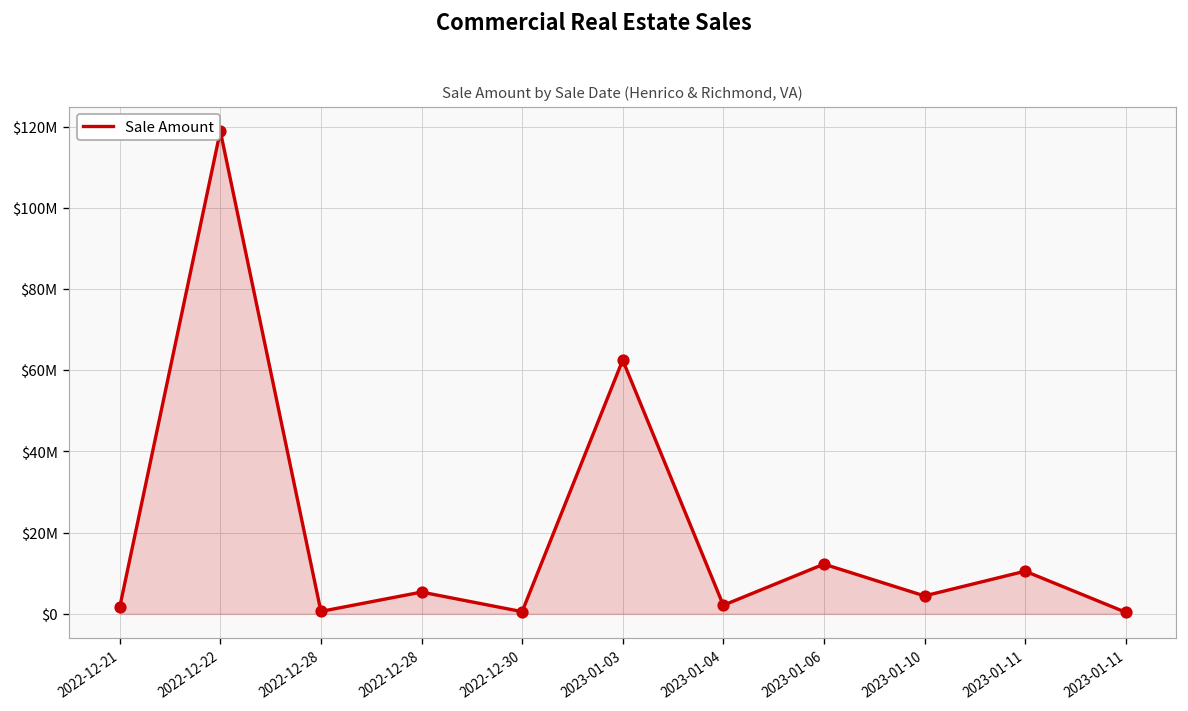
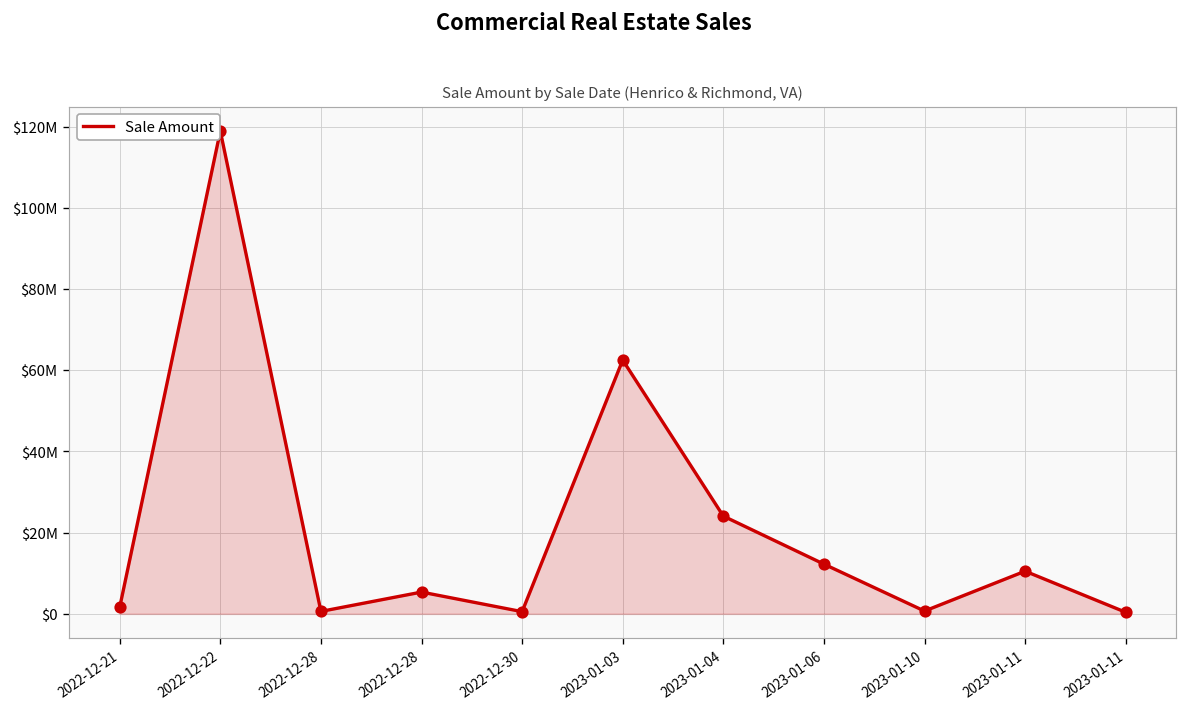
2023-01-04: $2000000 -> $24000000
2023-01-10: $4000000 -> $1000000
